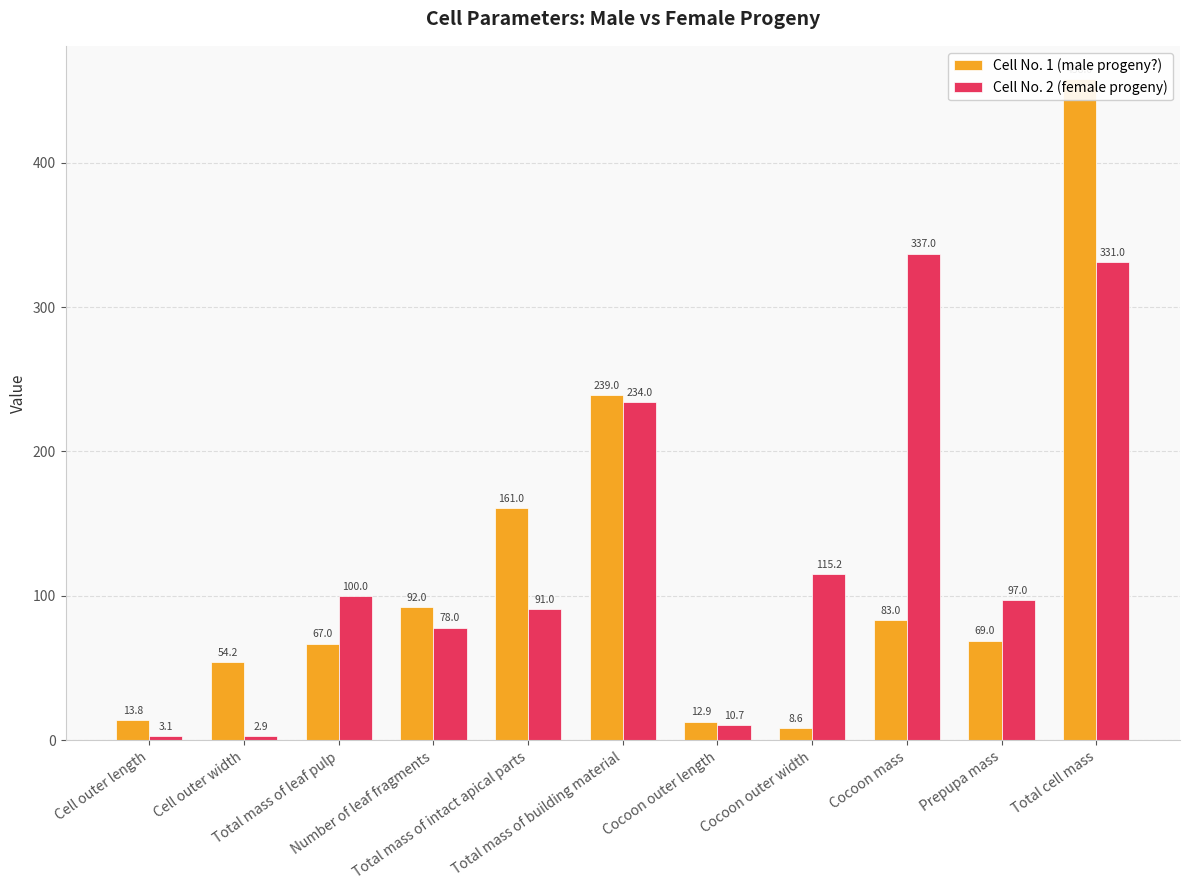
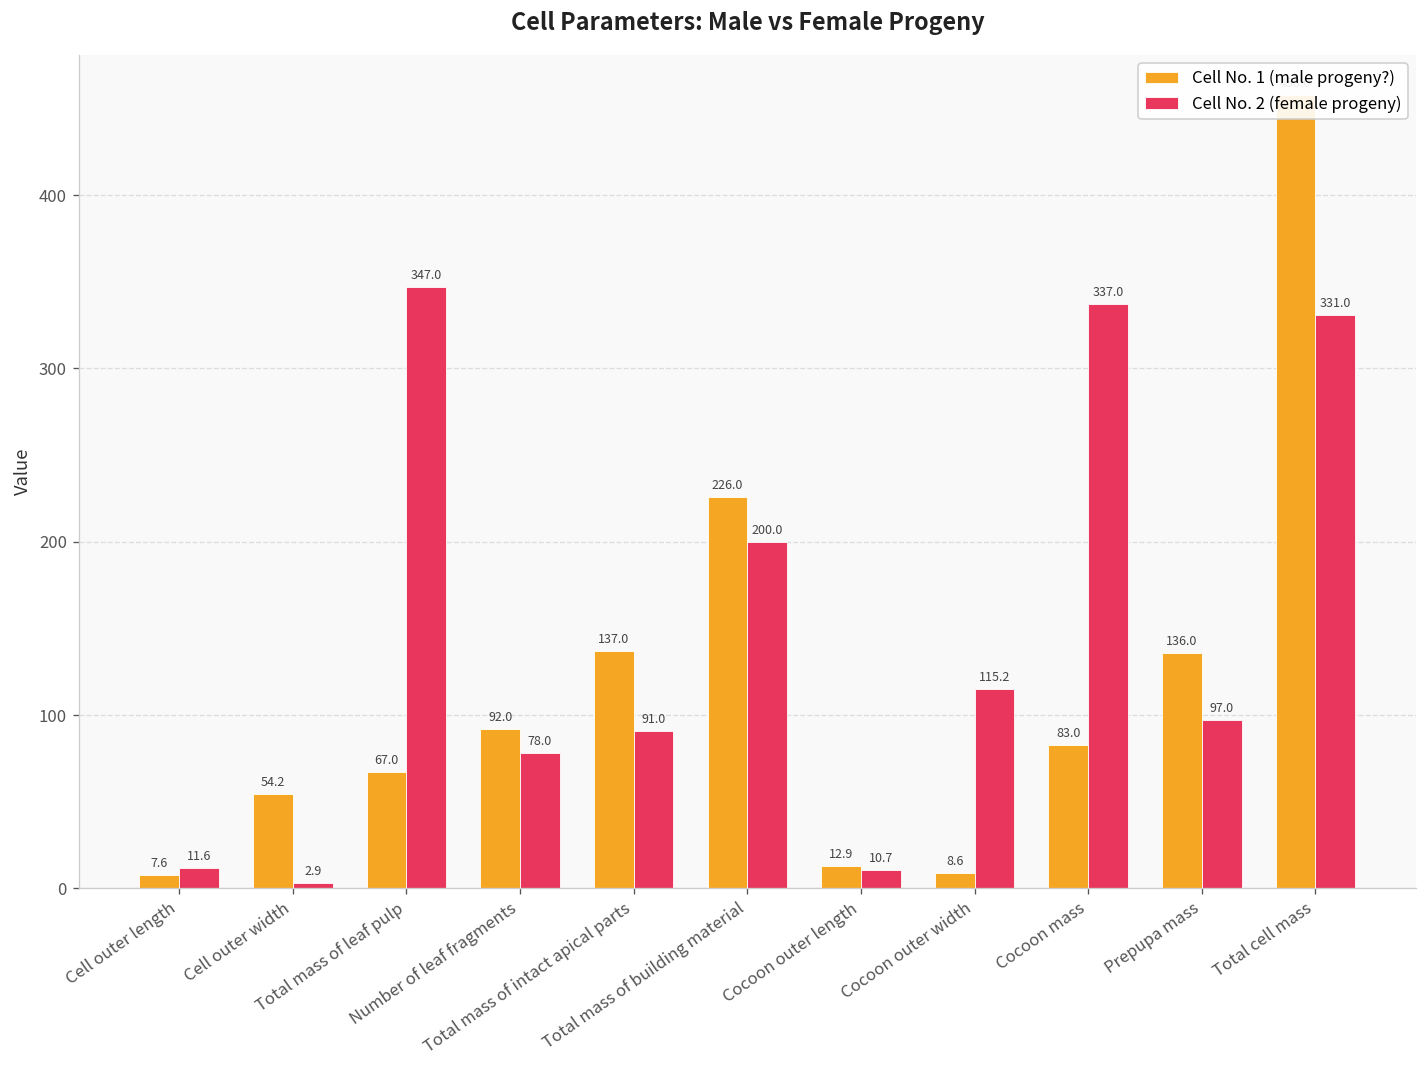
Cell No. 1 (male progeny?), Cell outer length: 13.8 -> 7.6
Cell No. 2 (female progeny), Cell outer length: 3.1 -> 11.6
Cell No. 2 (female progeny), Total mass of leaf pulp: 100.0 -> 347.0
Cell No. 1 (male progeny?), Total mass of intact apical parts: 161.0 -> 137.0
Cell No. 1 (male progeny?), Total mass of building material: 239.0 -> 226.0
Cell No. 2 (female progeny), Total mass of building material: 234.0 -> 200.0
Cell No. 1 (male progeny?), Prepupa mass: 69.0 -> 136.0
